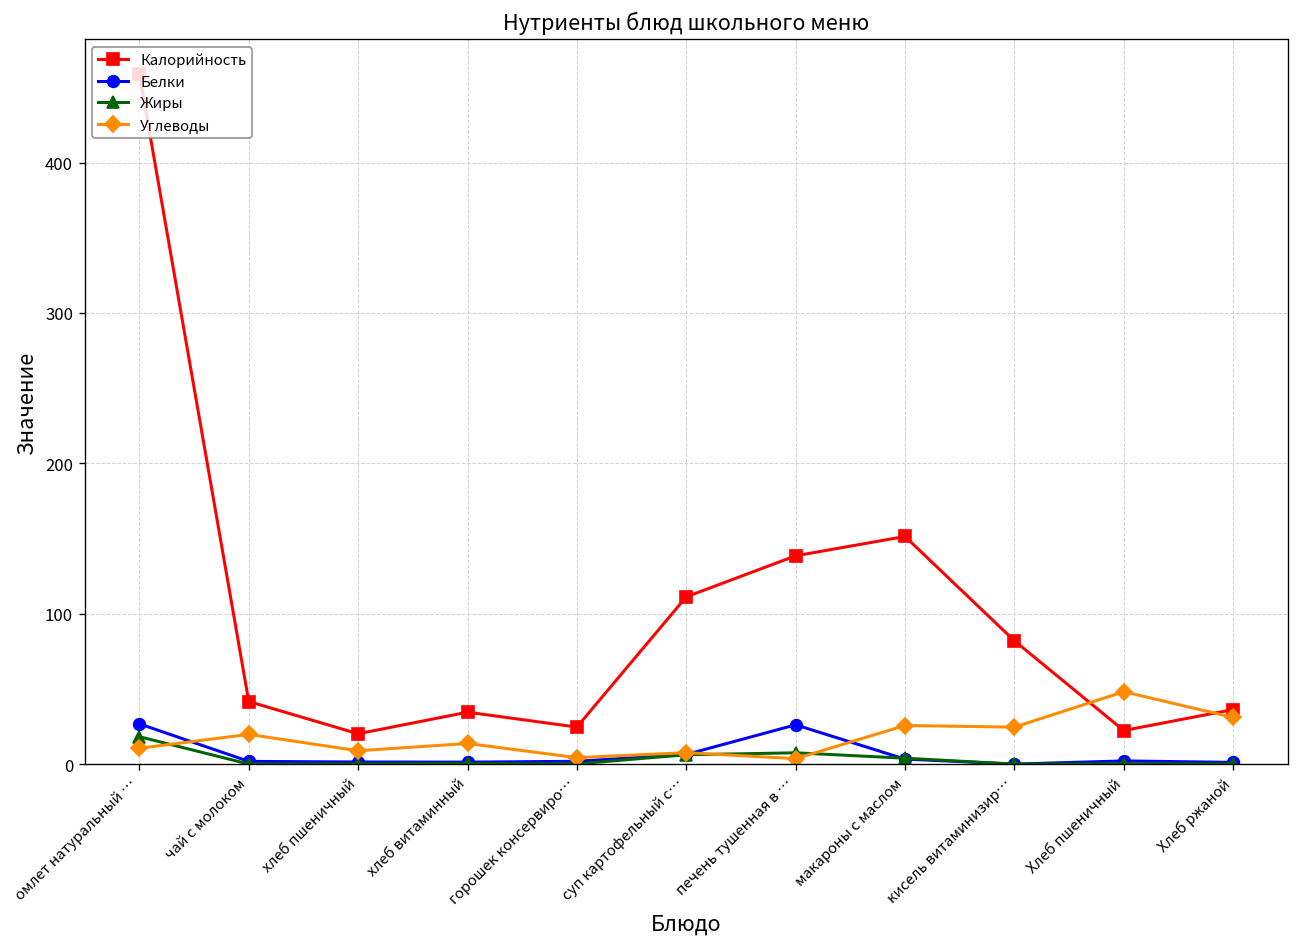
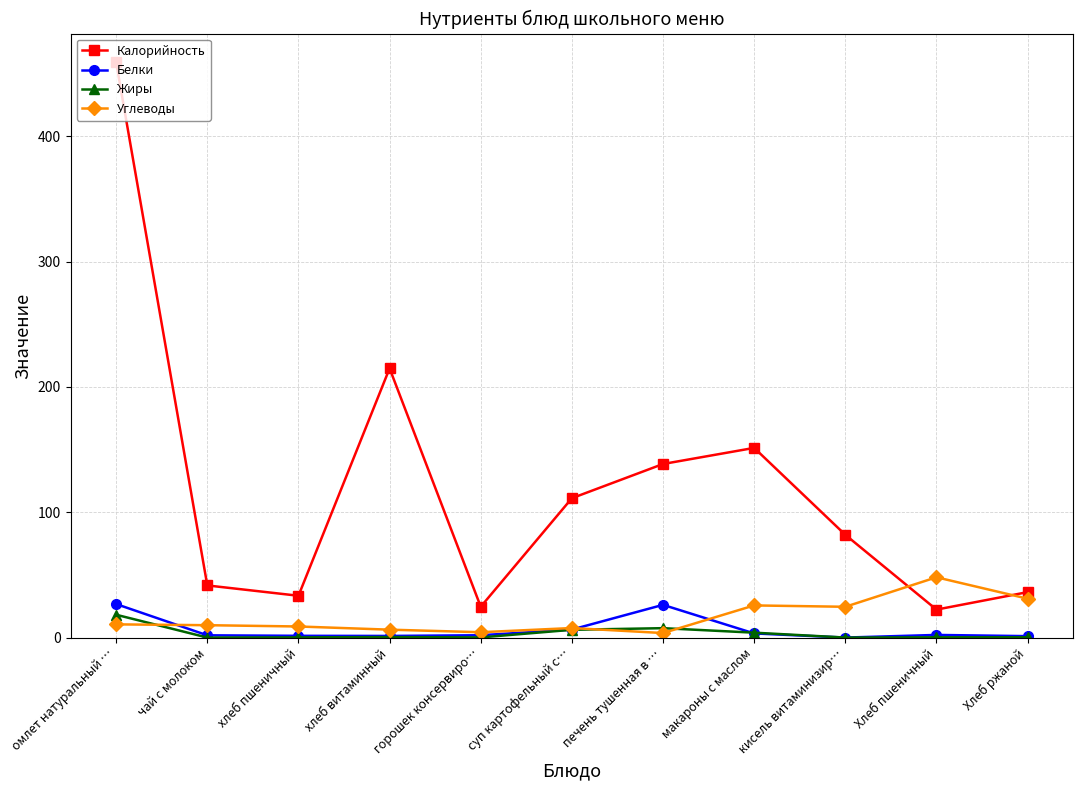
Углеводы, чай с молоком: 20 -> 10
Калорийность, хлеб пшеничный: 20 -> 33
Калорийность, хлеб витаминный: 35 -> 215
Углеводы, хлеб витаминный: 14 -> 6
